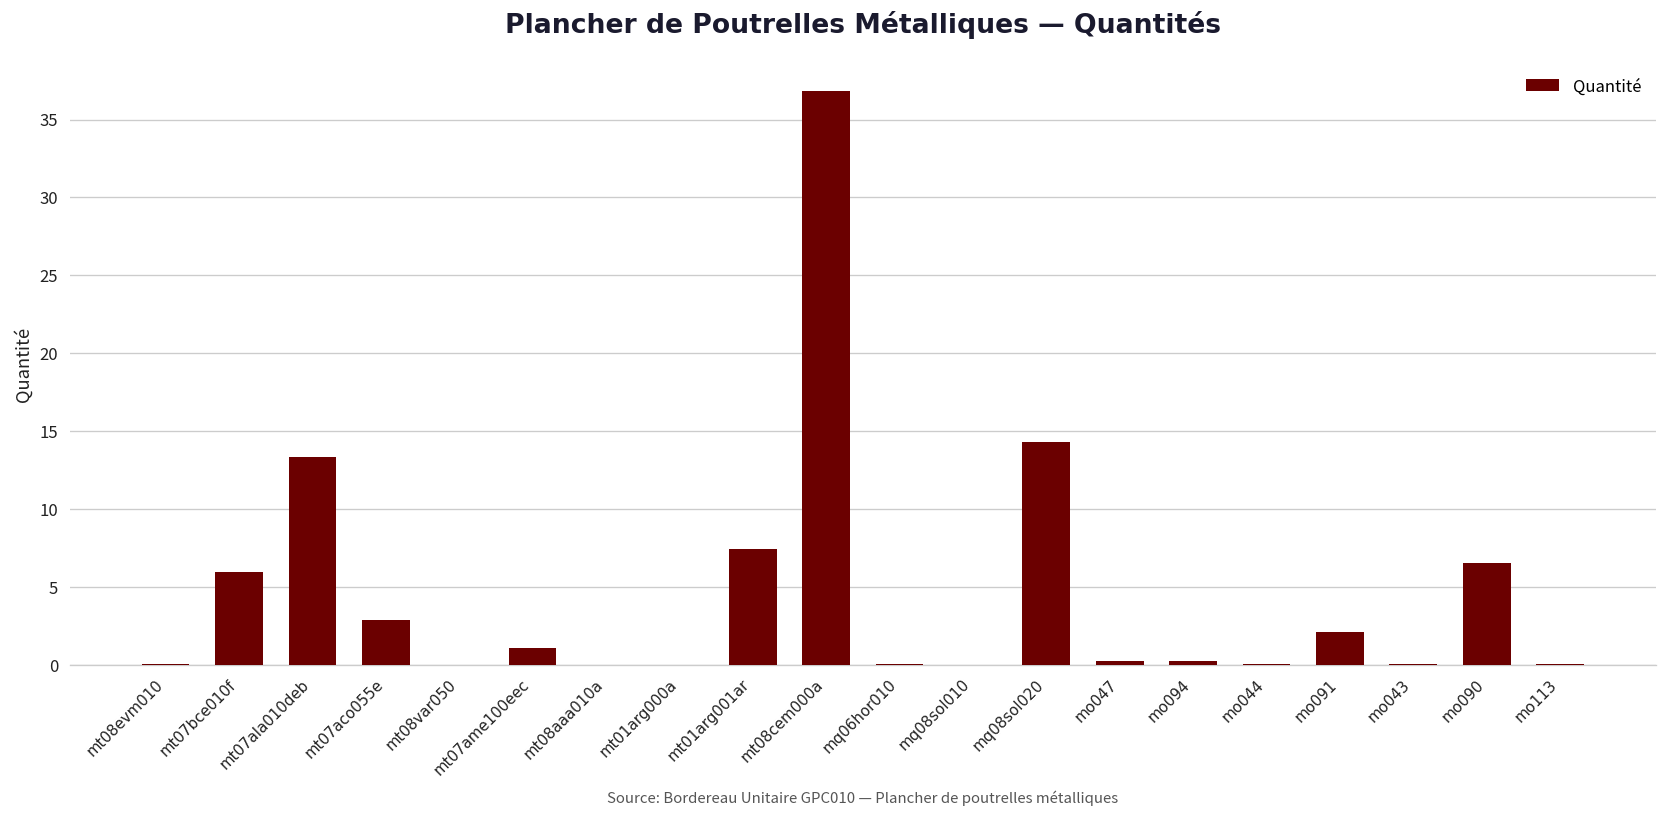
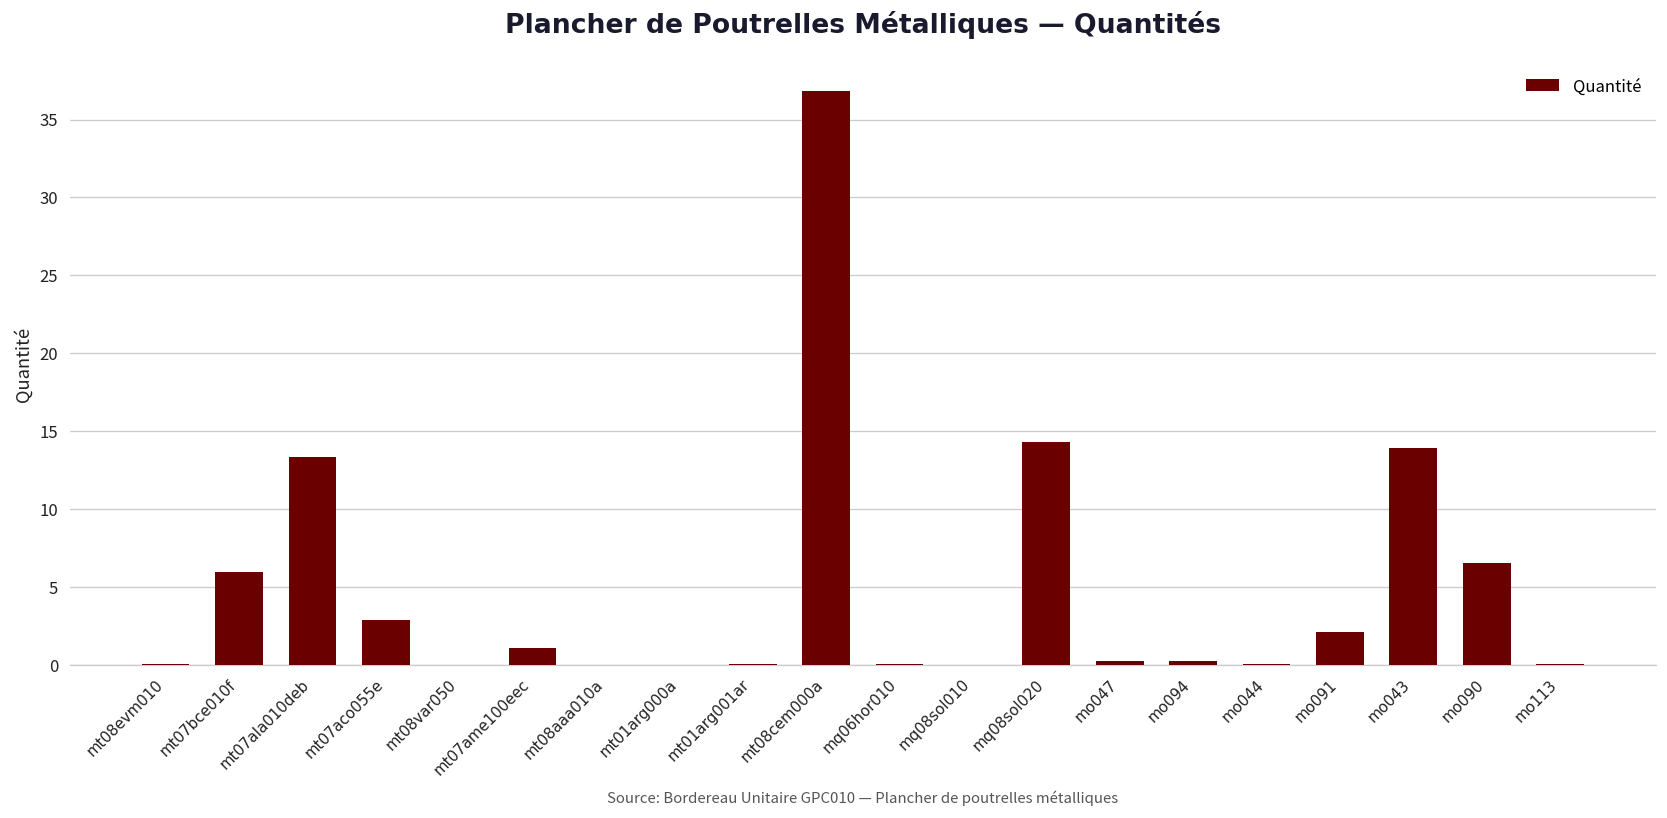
mt01arg001ar: 7.5 -> 0.1
mo043: 0.1 -> 13.9
